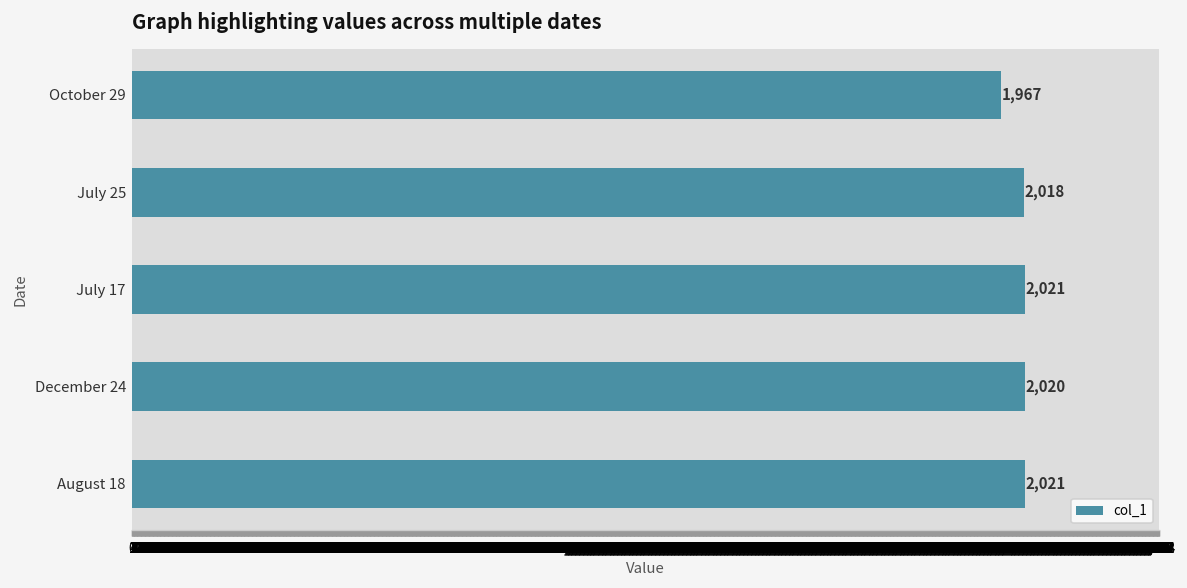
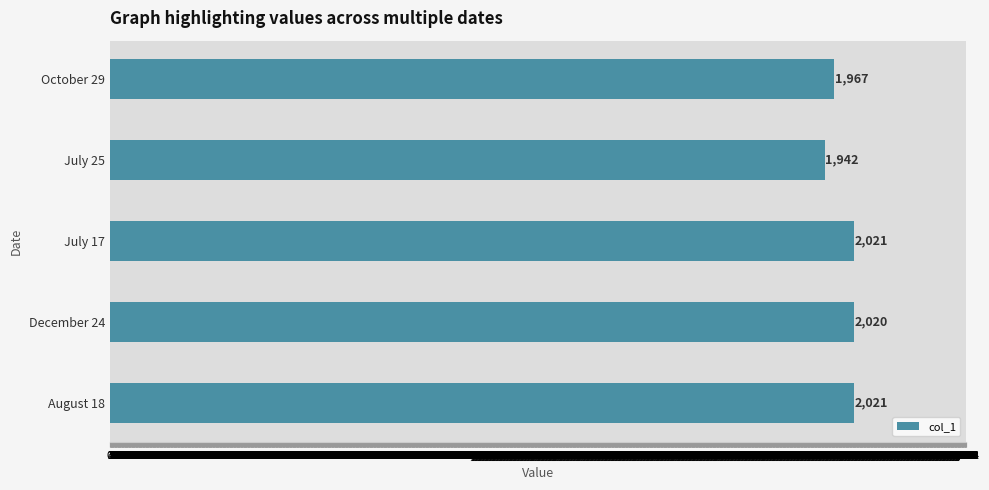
July 25: 2,018 -> 1,942
